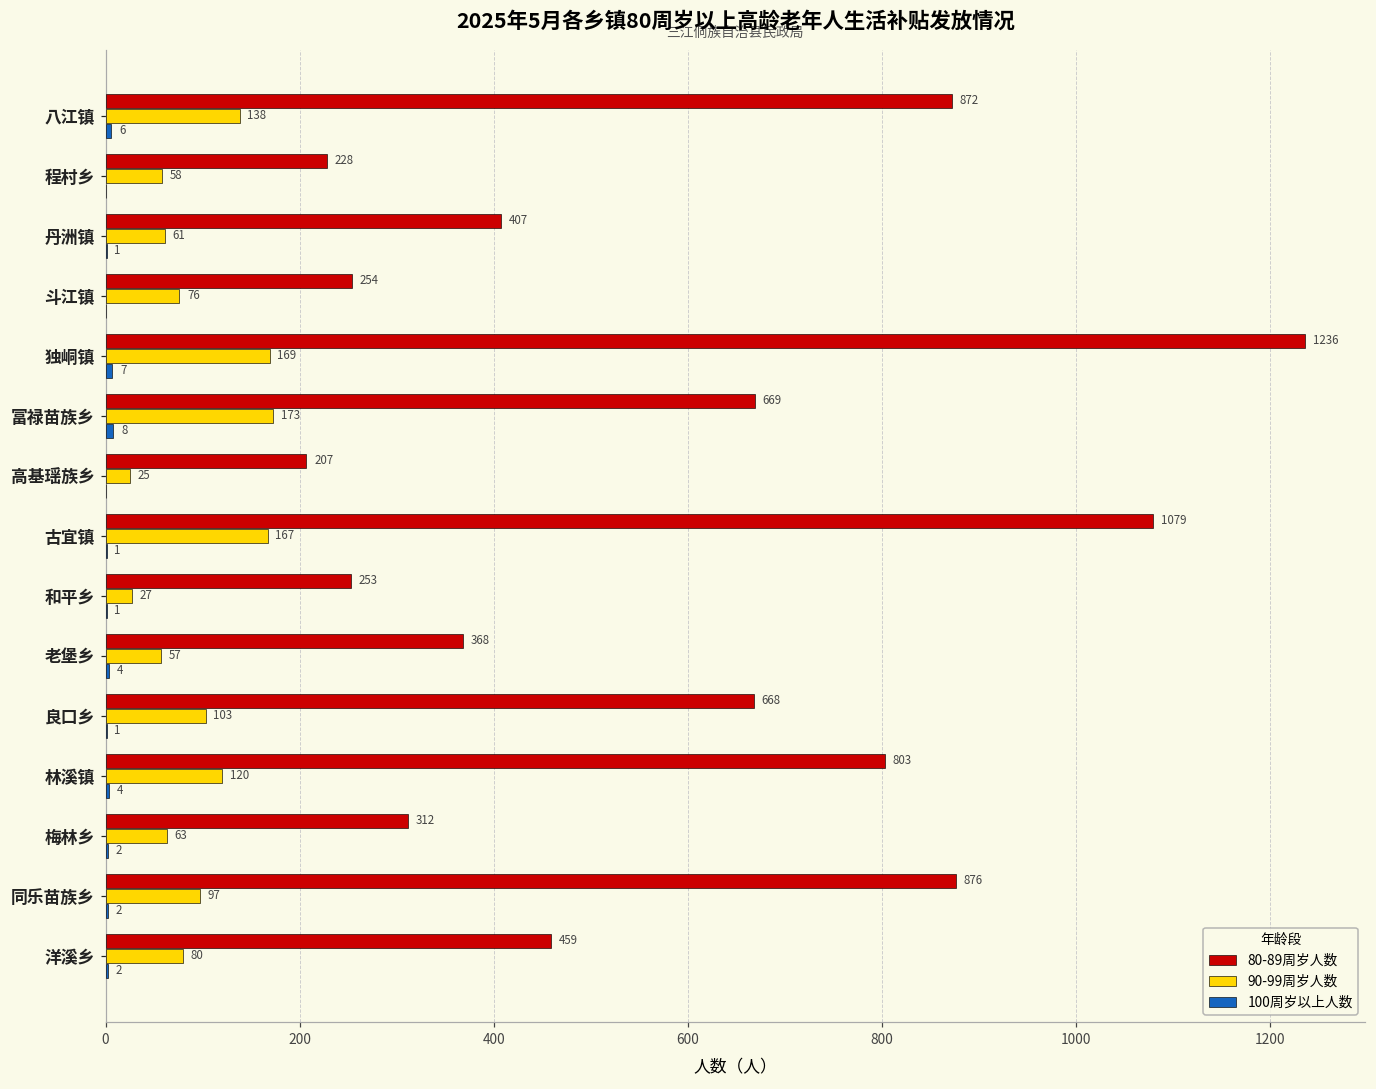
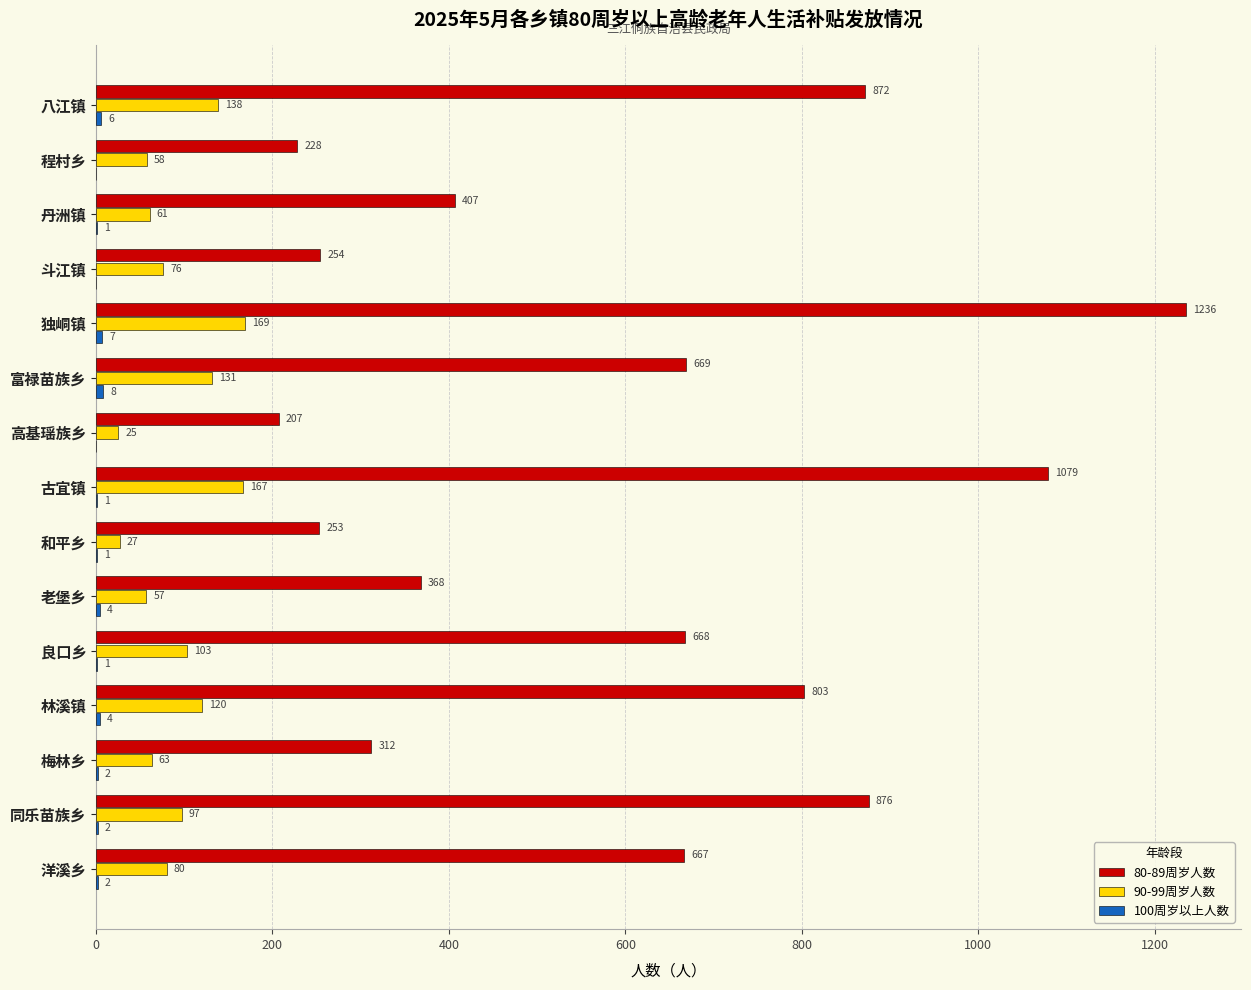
90-99周岁人数, 富禄苗族乡: 173 -> 131
80-89周岁人数, 洋溪乡: 459 -> 667
